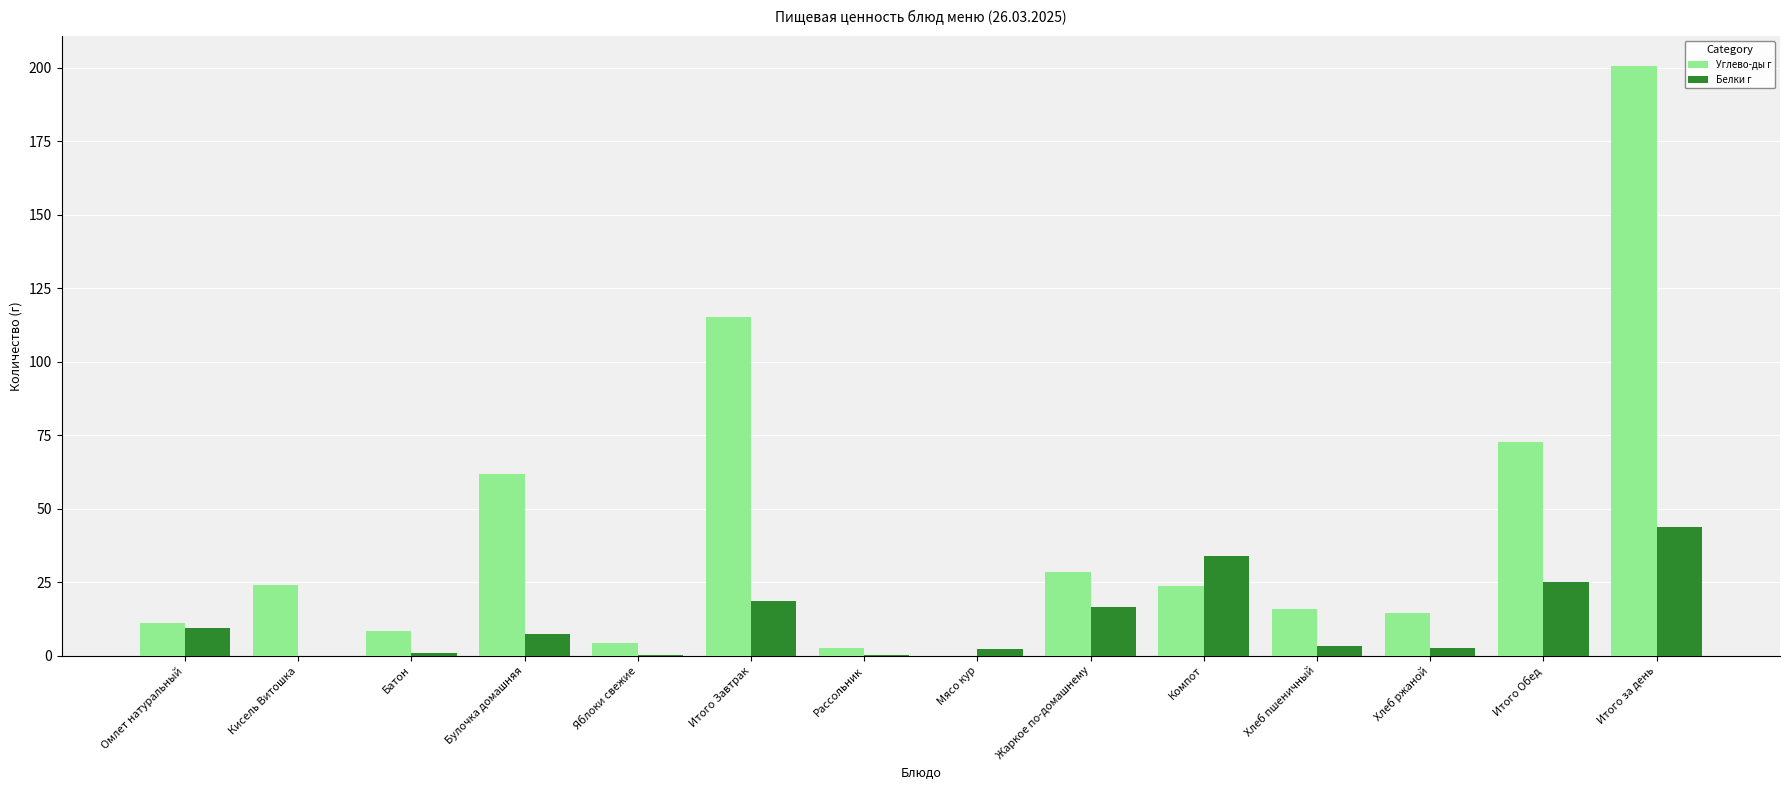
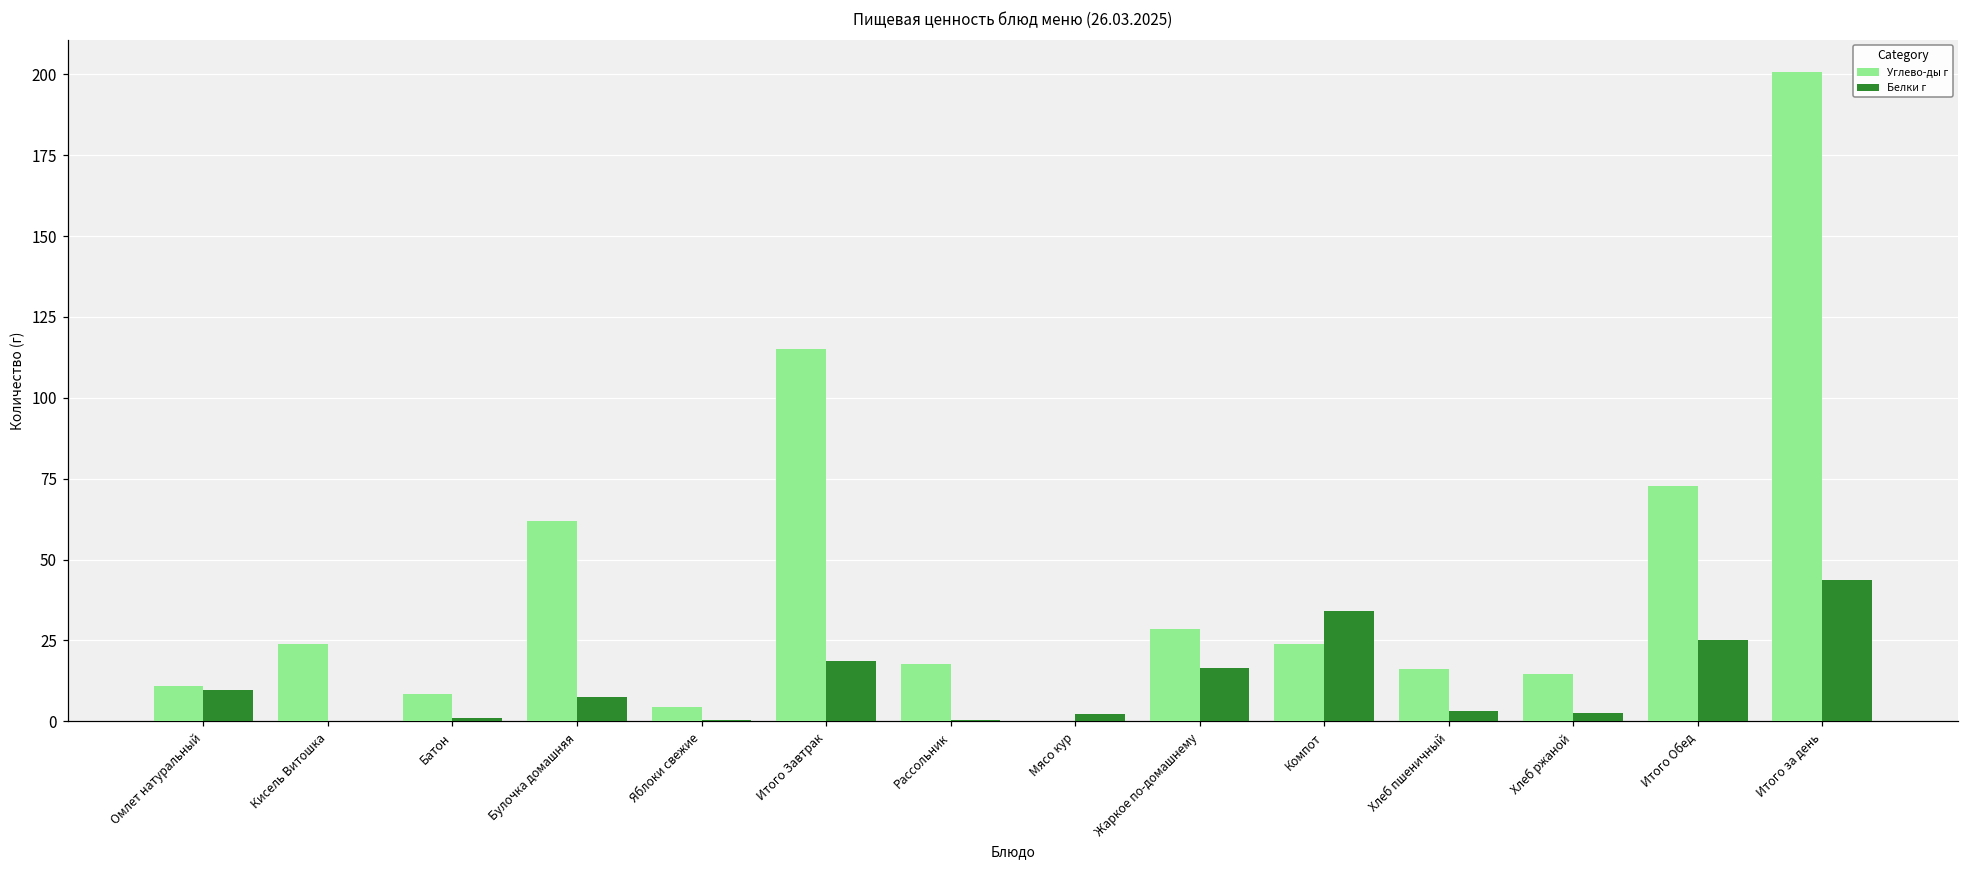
Углево-ды г, Рассольник: 3 -> 18
